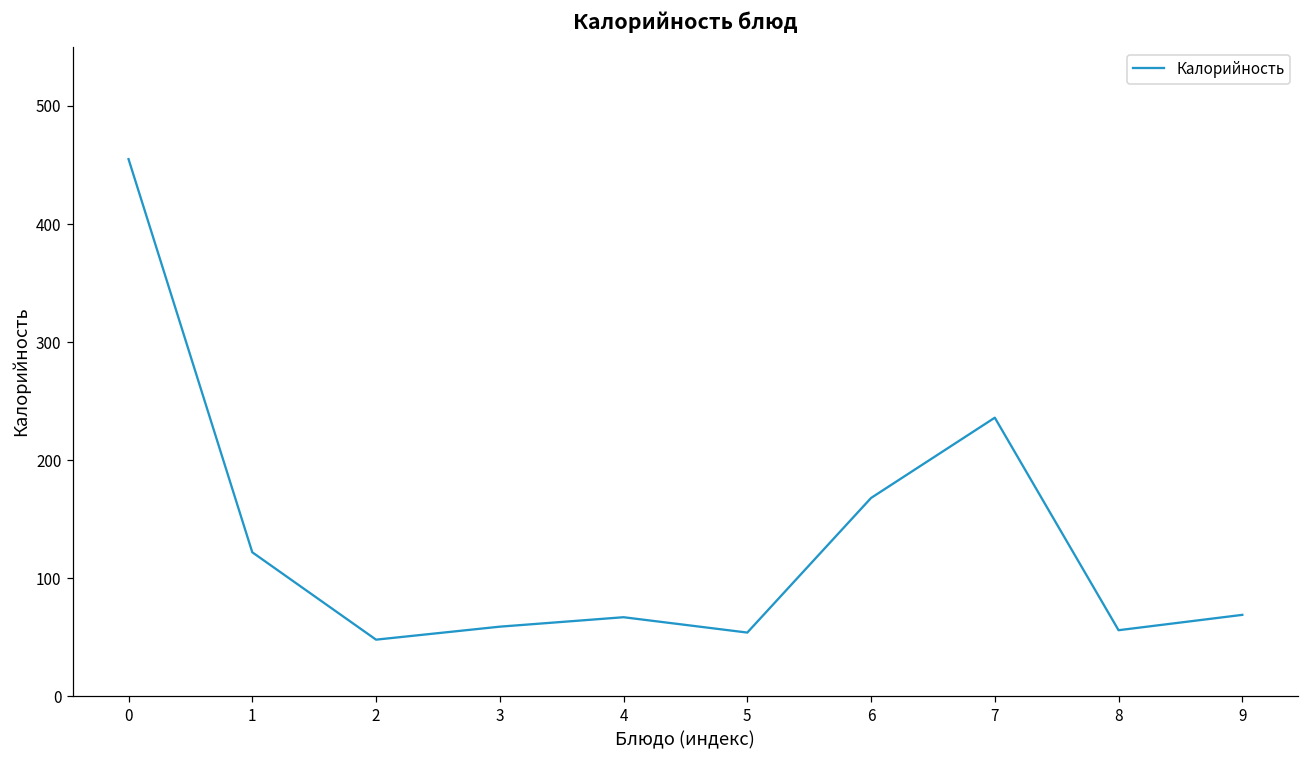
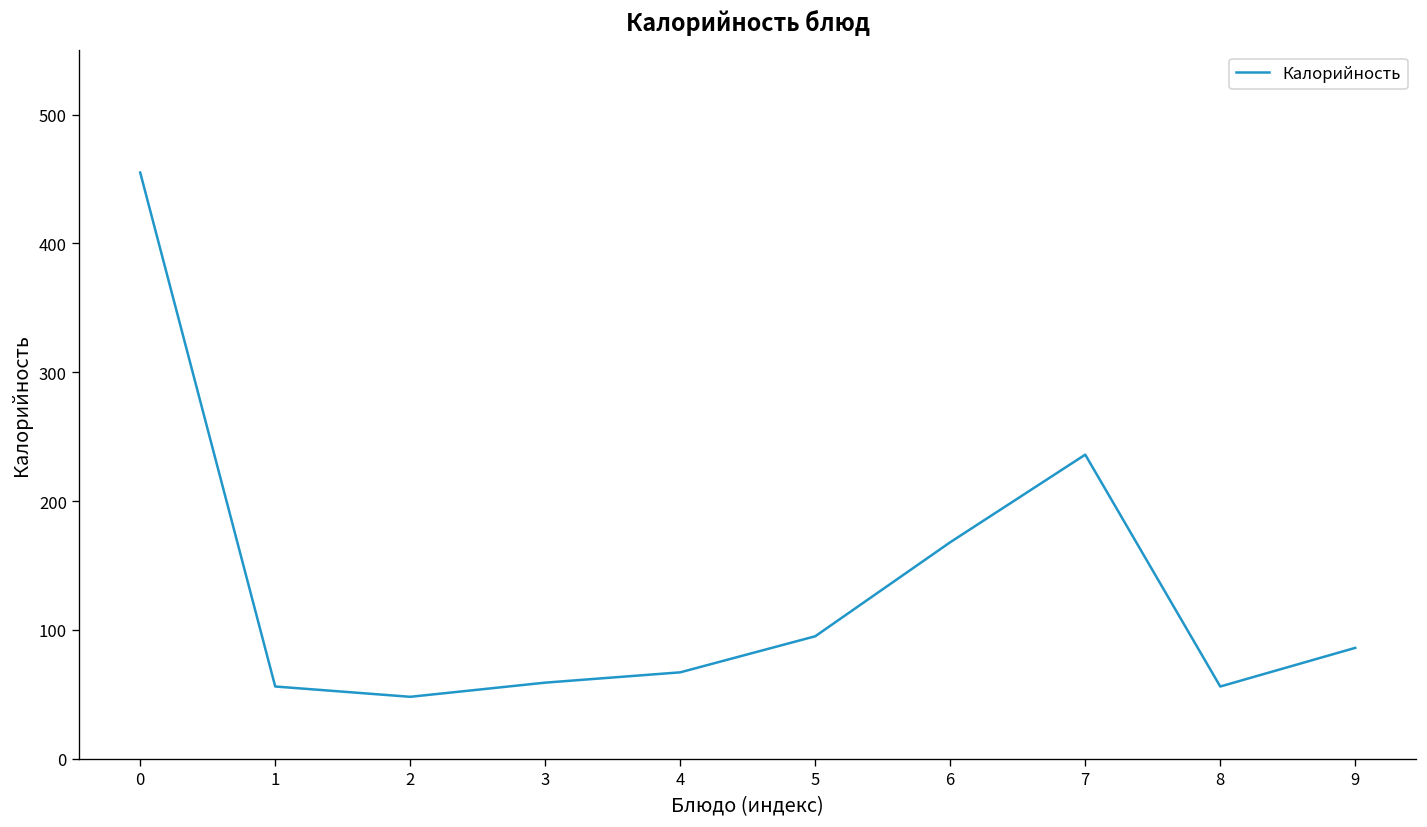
1: 122 -> 56
5: 54 -> 95
9: 69 -> 86
